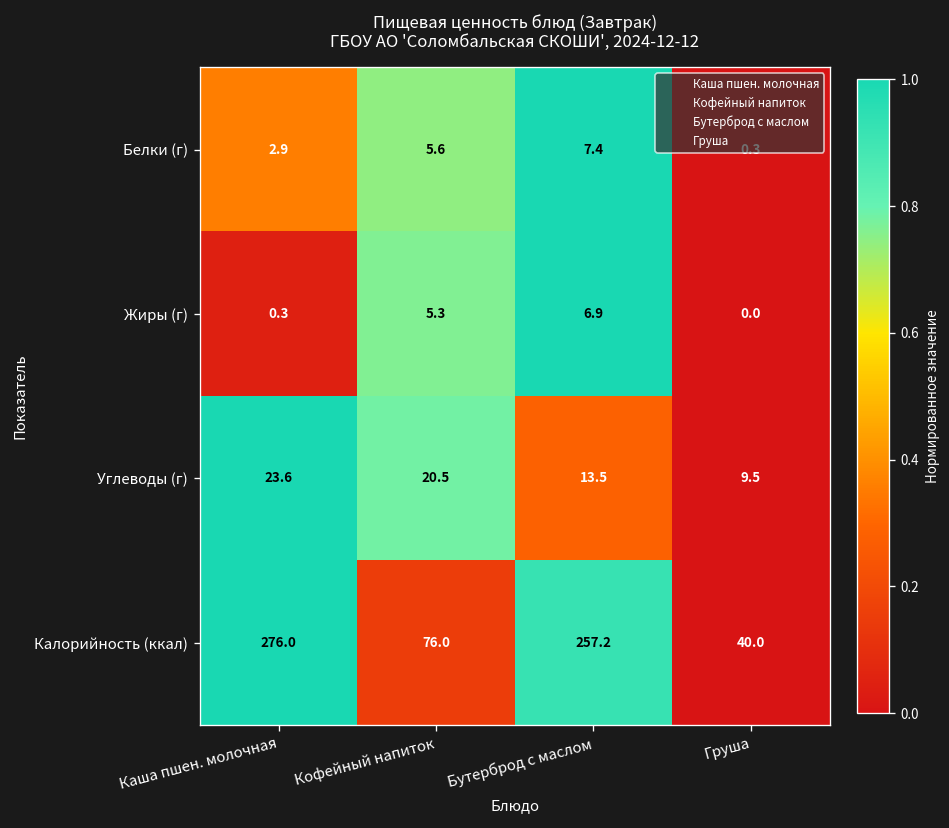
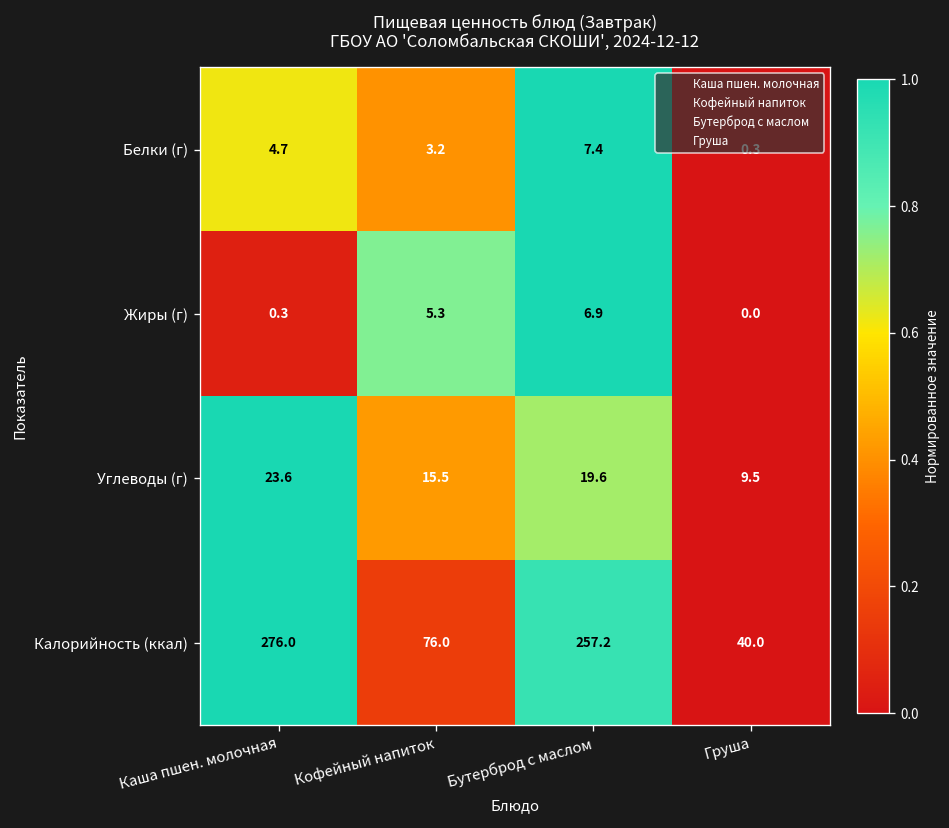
Белки (г), Каша пшен. молочная: 2.9 -> 4.7
Белки (г), Кофейный напиток: 5.6 -> 3.2
Углеводы (г), Кофейный напиток: 20.5 -> 15.5
Углеводы (г), Бутерброд с маслом: 13.5 -> 19.6
